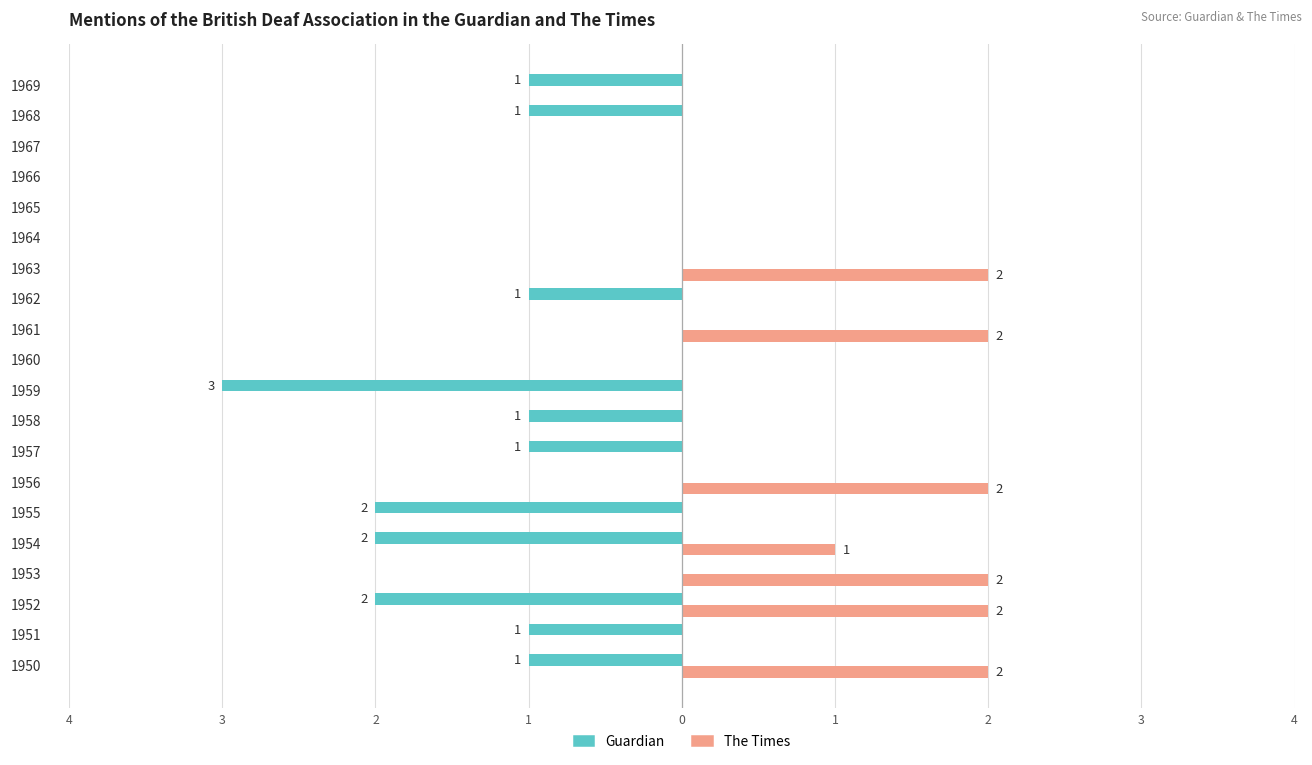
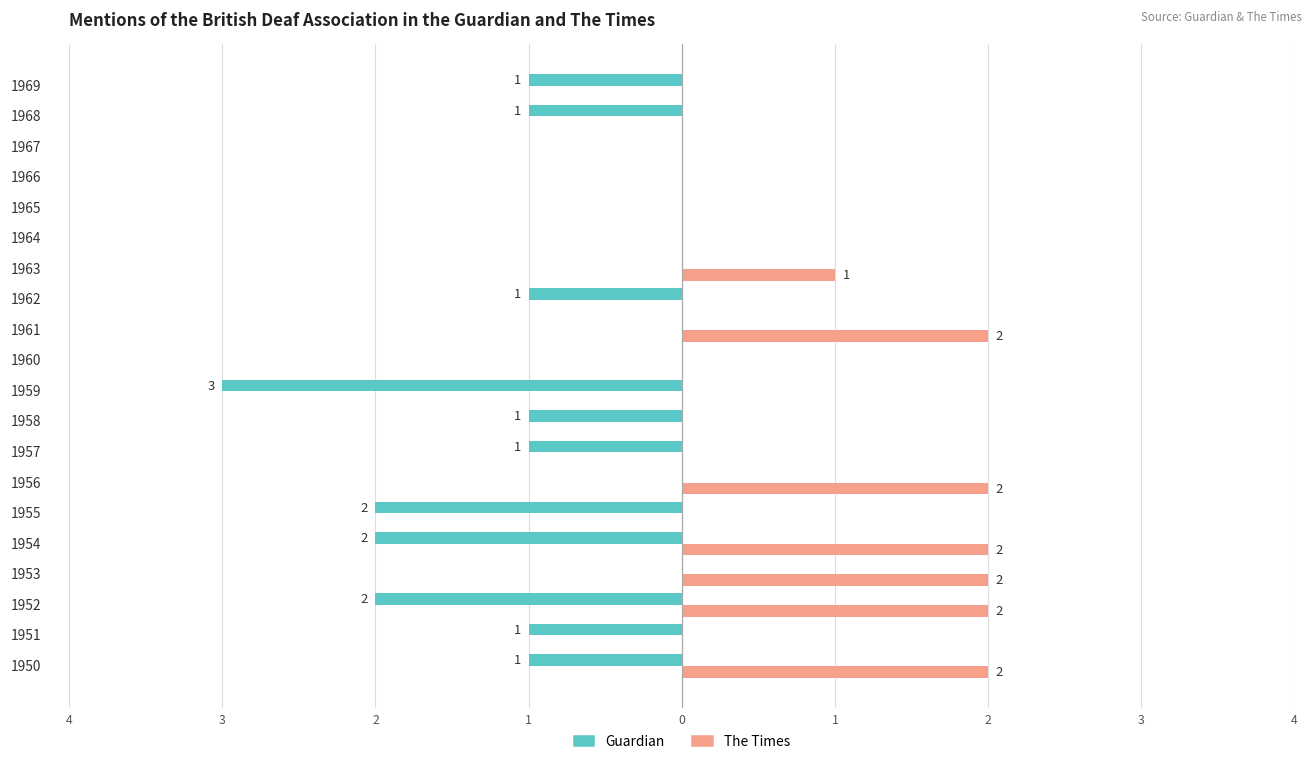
The Times, 1963: 2 -> 1
The Times, 1954: 1 -> 2
